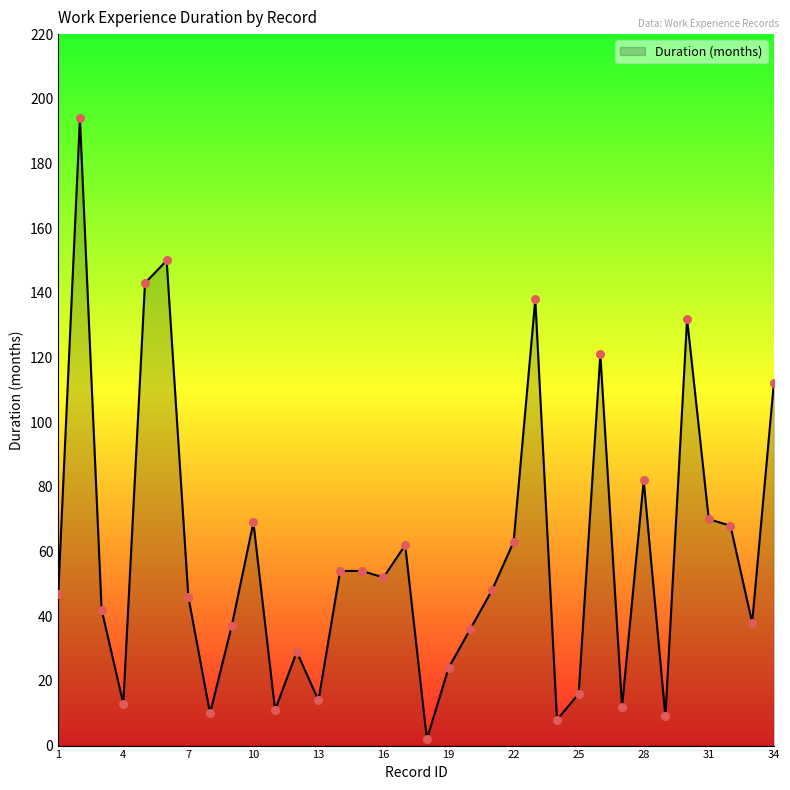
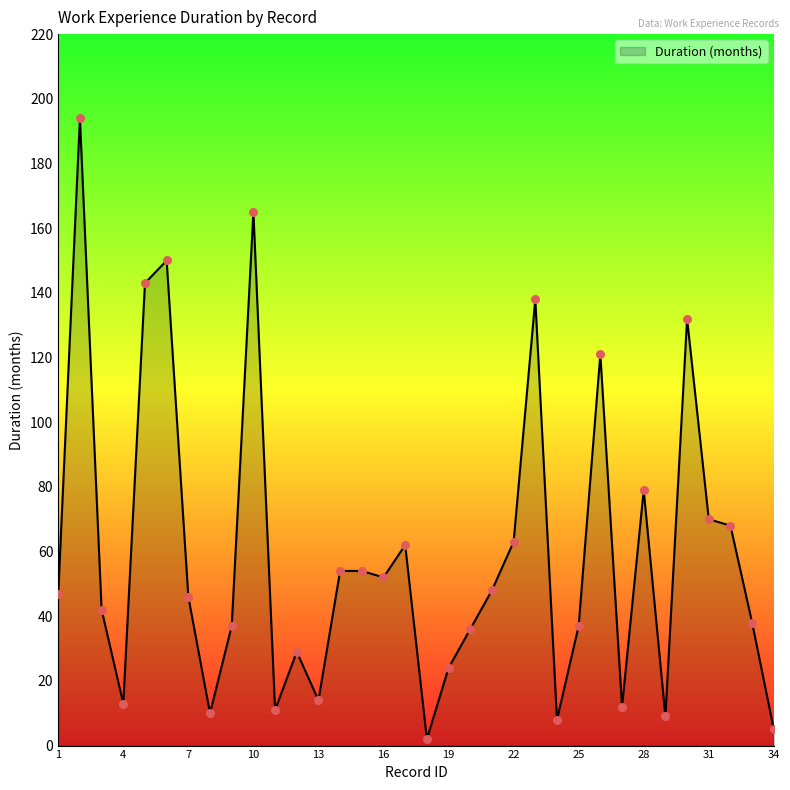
10: 69 -> 165
25: 16 -> 37
28: 82 -> 79
34: 112 -> 5
